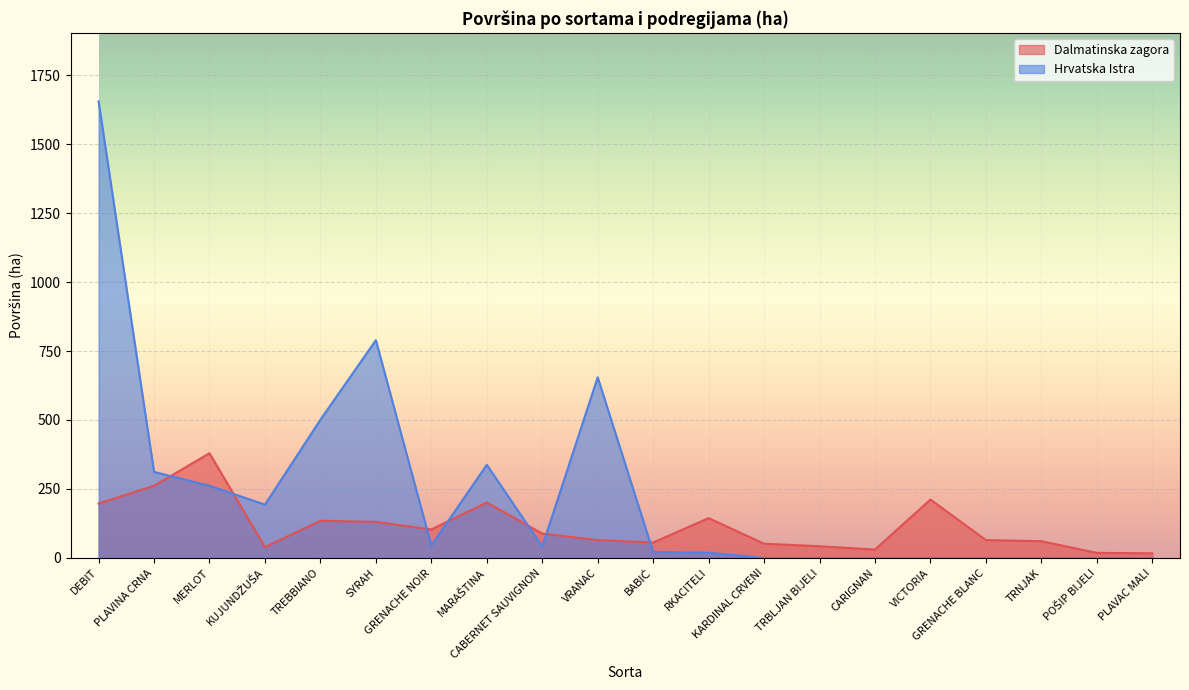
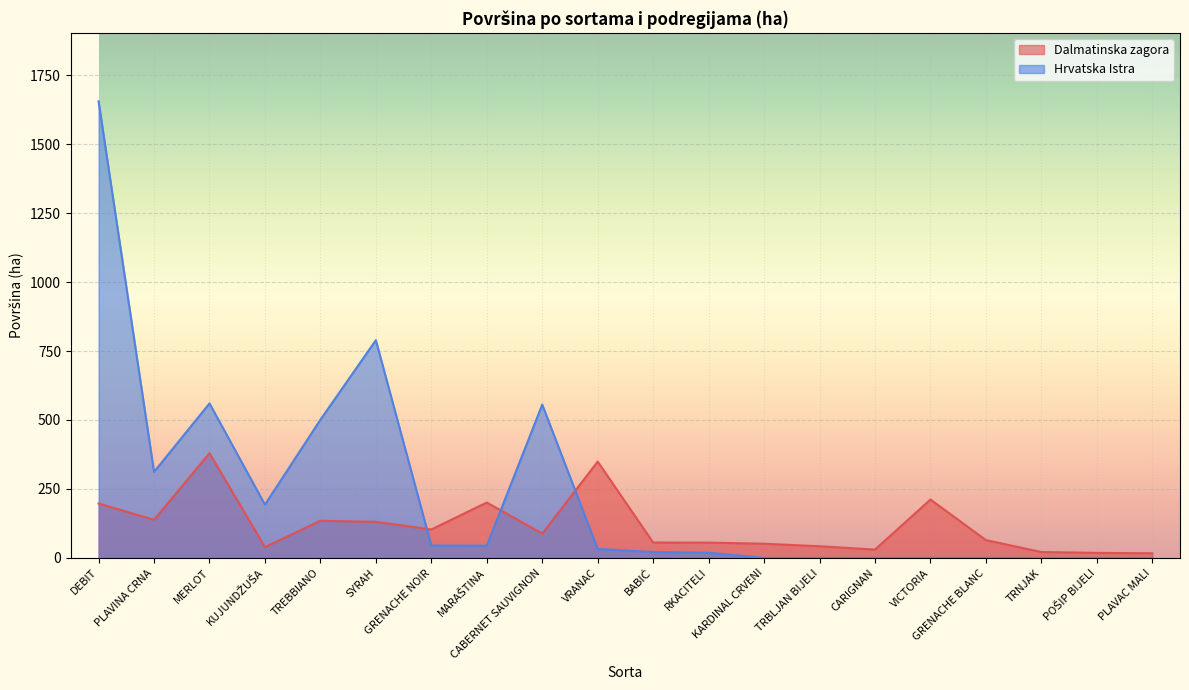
Dalmatinska zagora, PLAVINA CRNA: 260 -> 140
Hrvatska Istra, MERLOT: 260 -> 560
Hrvatska Istra, MARAŠTINA: 340 -> 40
Hrvatska Istra, CABERNET SAUVIGNON: 40 -> 560
Dalmatinska zagora, VRANAC: 60 -> 350
Hrvatska Istra, VRANAC: 650 -> 30
Dalmatinska zagora, RKACITELI: 140 -> 60
Dalmatinska zagora, TRNJAK: 60 -> 20
